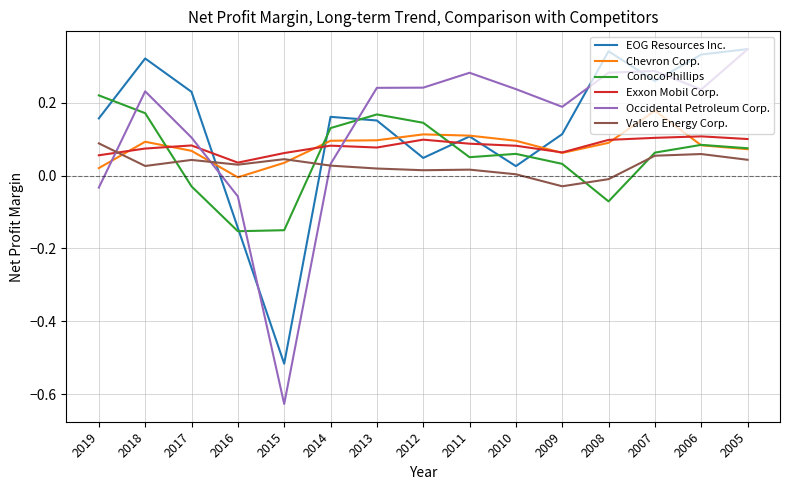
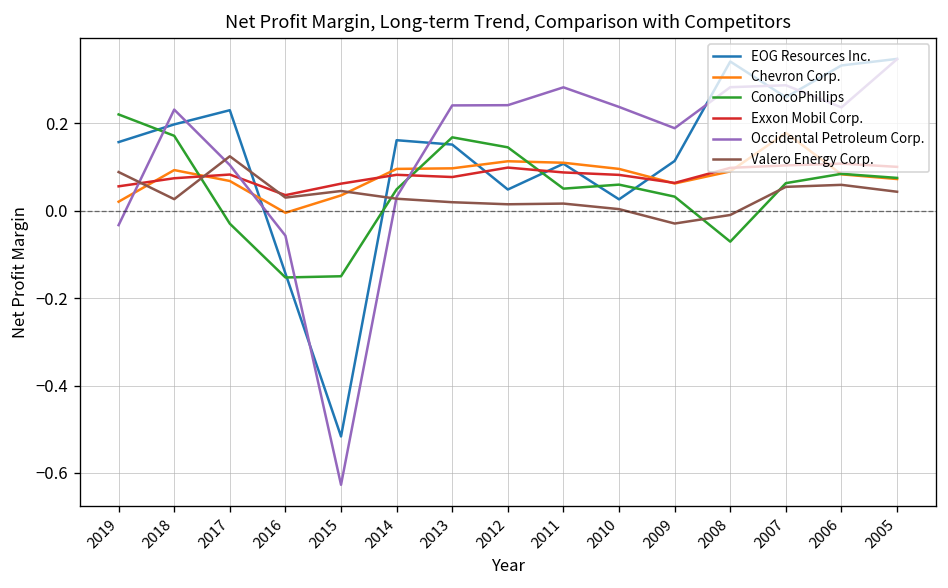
EOG Resources Inc., 2018: 0.32 -> 0.20
Valero Energy Corp., 2017: 0.04 -> 0.12
ConocoPhillips, 2014: 0.13 -> 0.05
